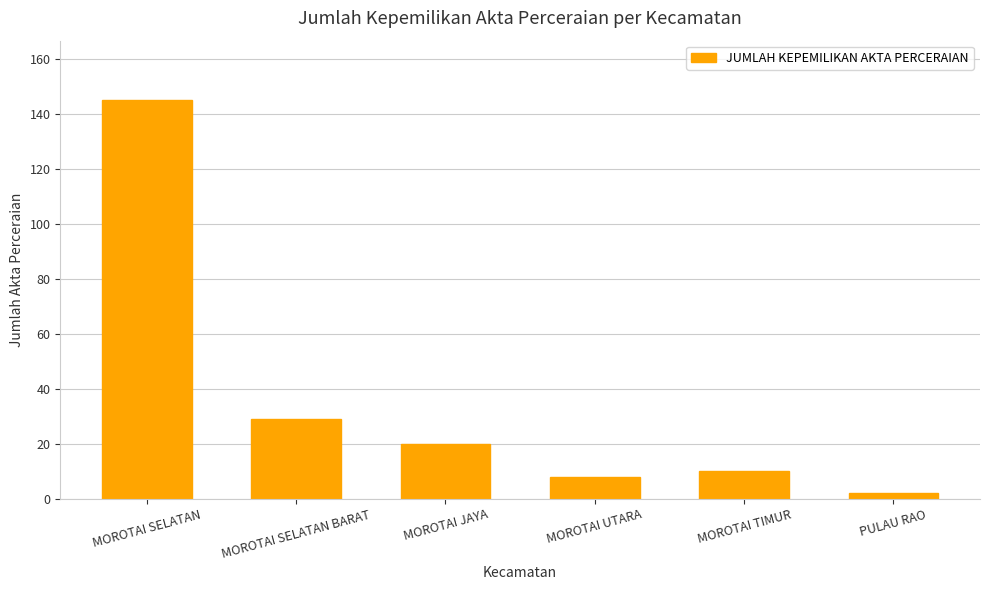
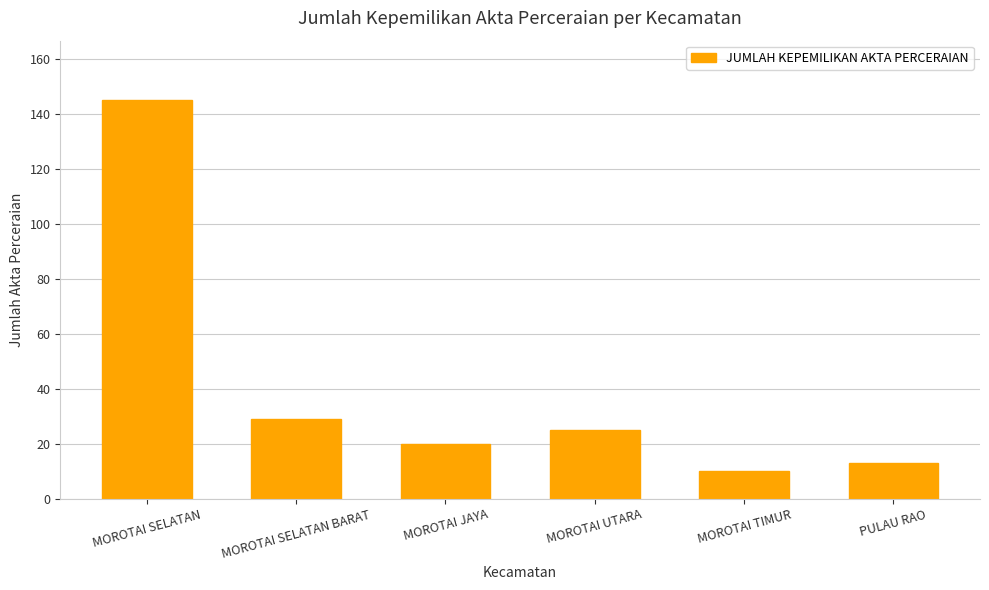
MOROTAI UTARA: 8 -> 25
PULAU RAO: 2 -> 13
